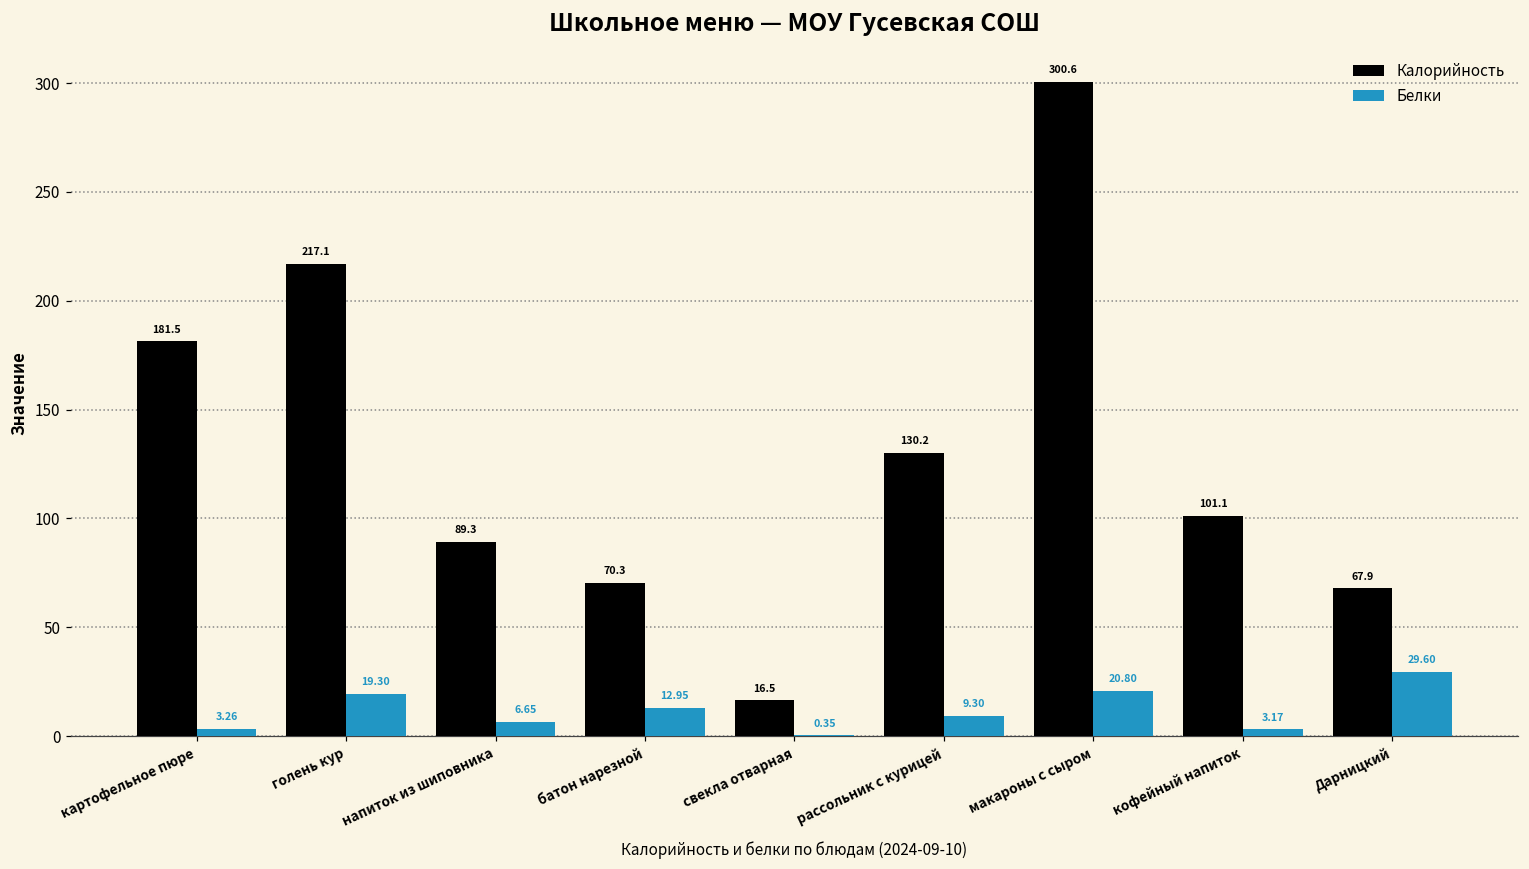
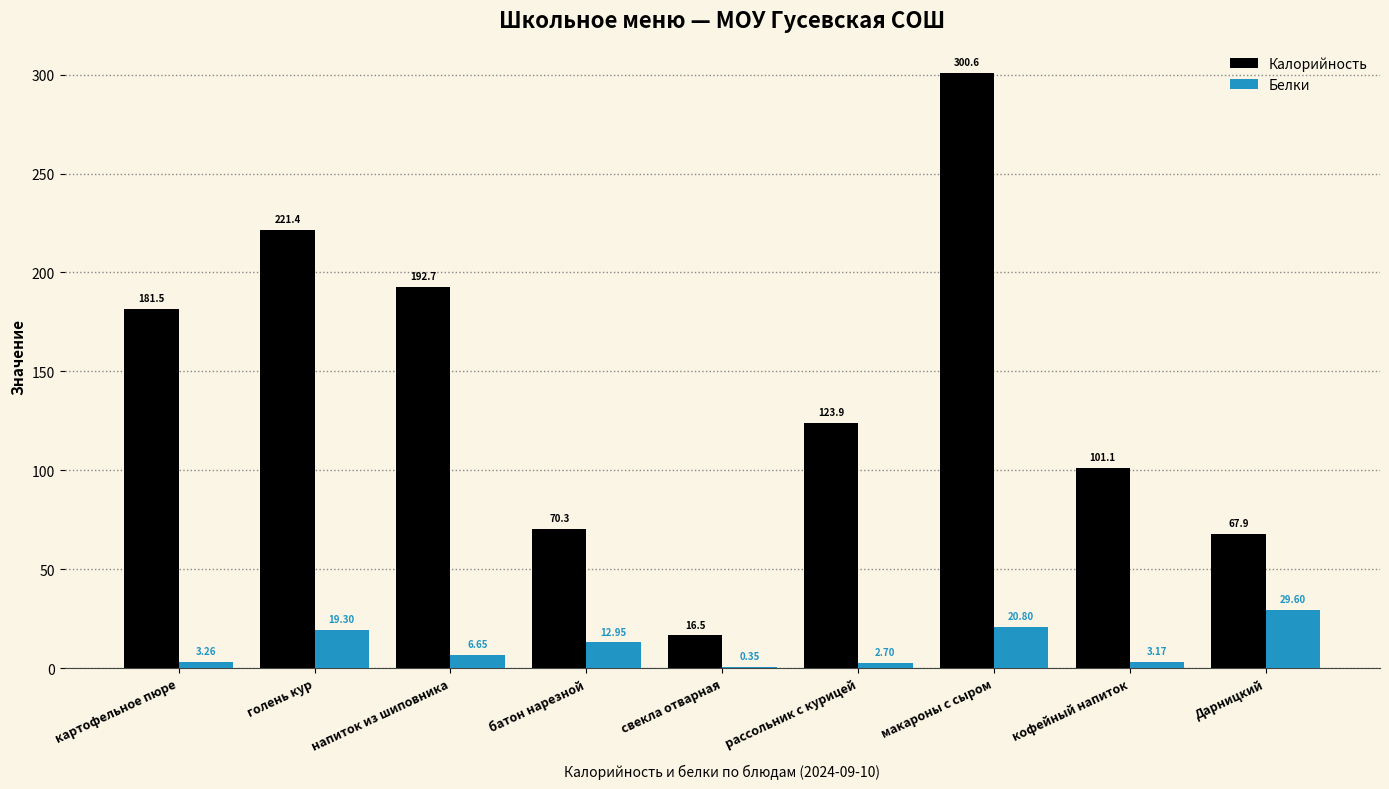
Калорийность, голень кур: 217.1 -> 221.4
Калорийность, напиток из шиповника: 89.3 -> 192.7
Калорийность, рассольник с курицей: 130.2 -> 123.9
Белки, рассольник с курицей: 9.30 -> 2.70
